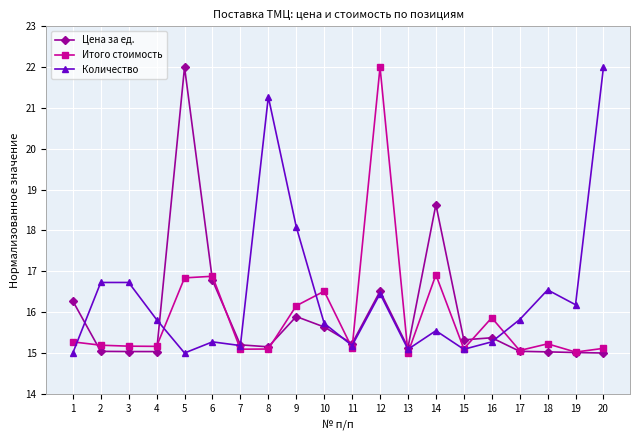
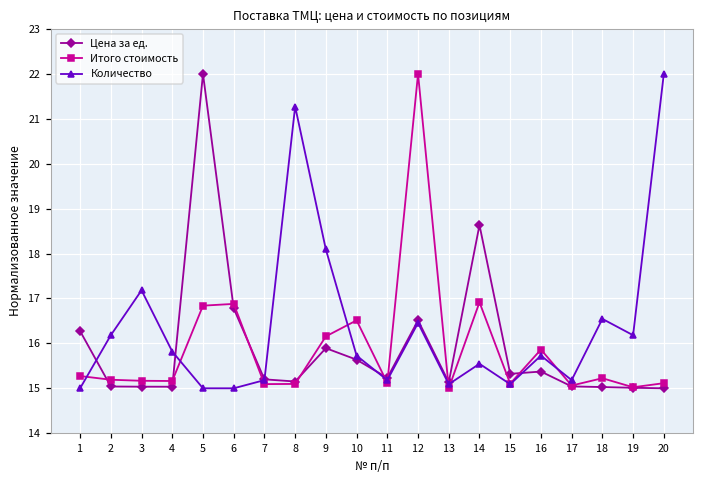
Количество, 2: 16.7 -> 16.2
Количество, 3: 16.7 -> 17.2
Количество, 6: 15.3 -> 15.0
Количество, 16: 15.3 -> 15.7
Количество, 17: 15.8 -> 15.2
